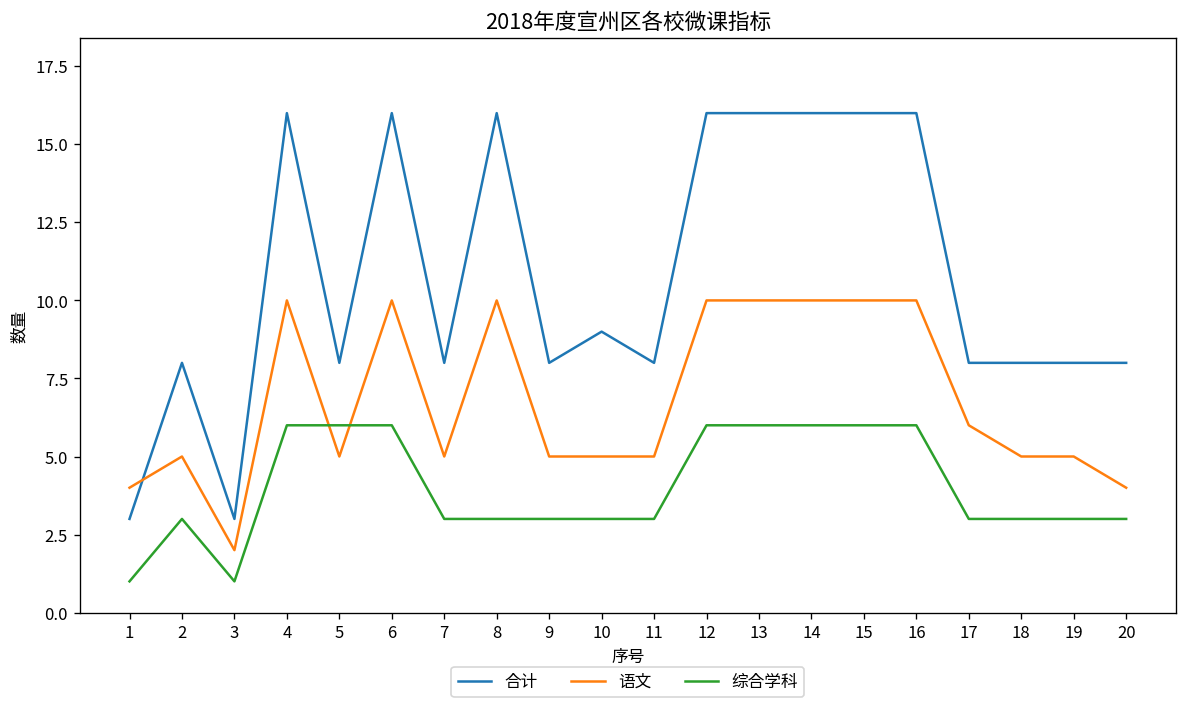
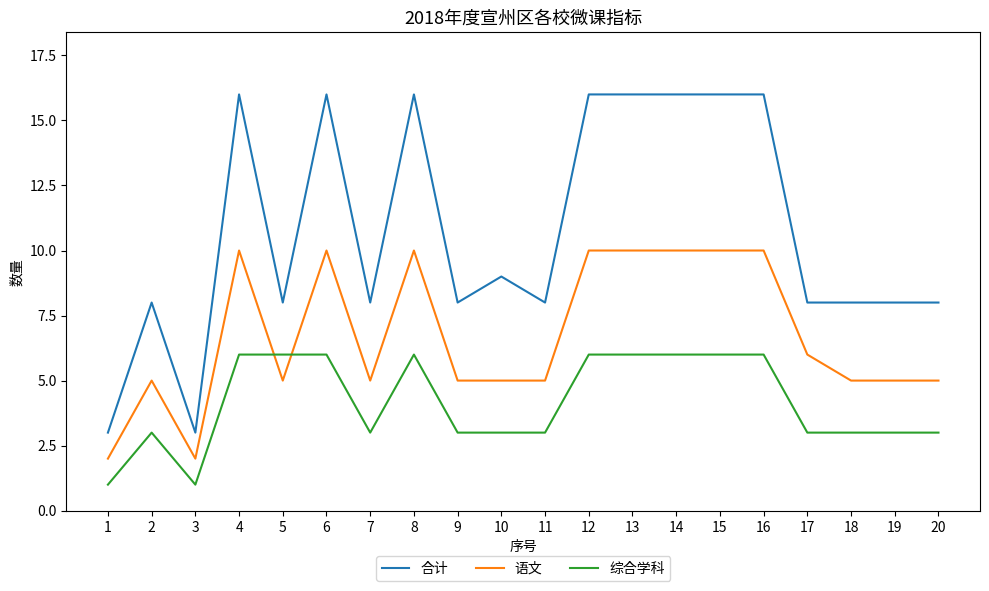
语文, 1: 4 -> 2
综合学科, 8: 3 -> 6
语文, 20: 4 -> 5
